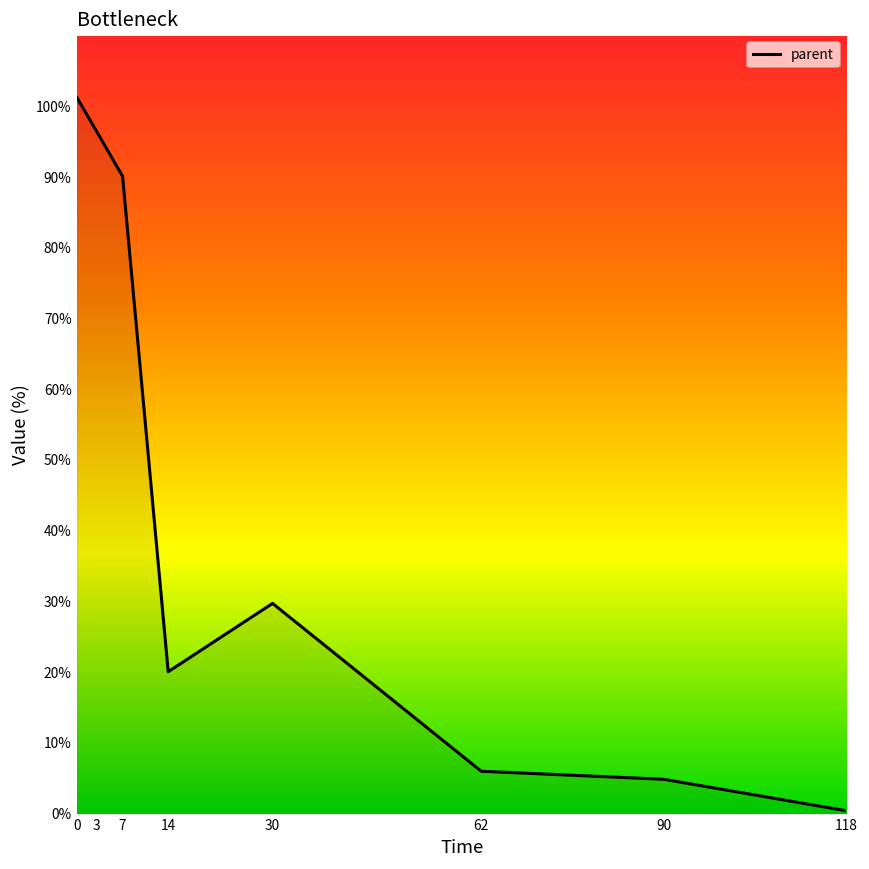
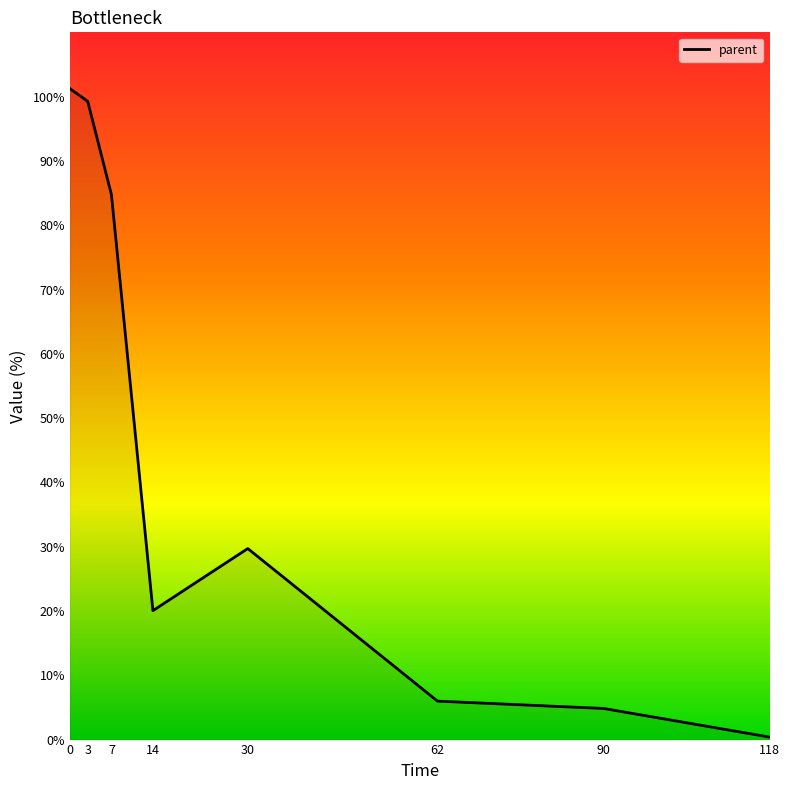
3: 96% -> 99%
7: 90% -> 85%
